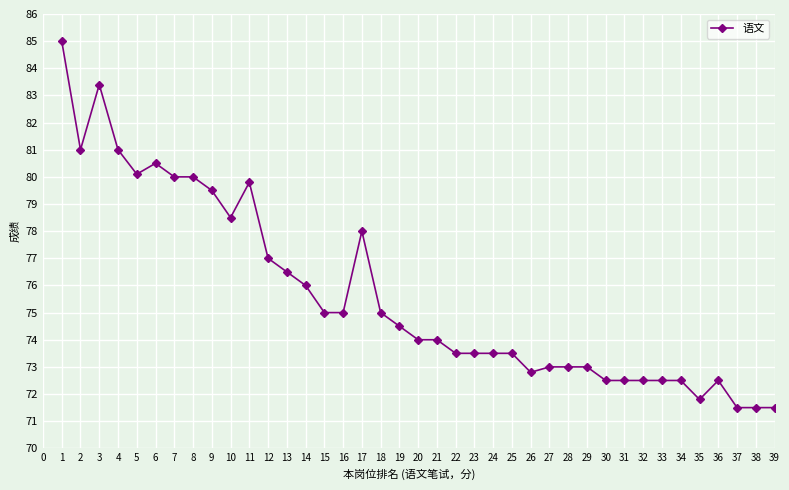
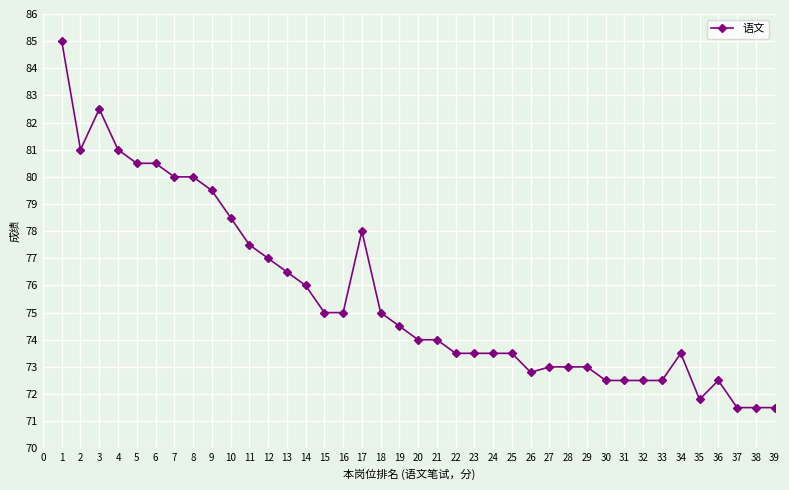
3: 83.4 -> 82.5
5: 80.1 -> 80.5
11: 79.8 -> 77.5
34: 72.5 -> 73.5
